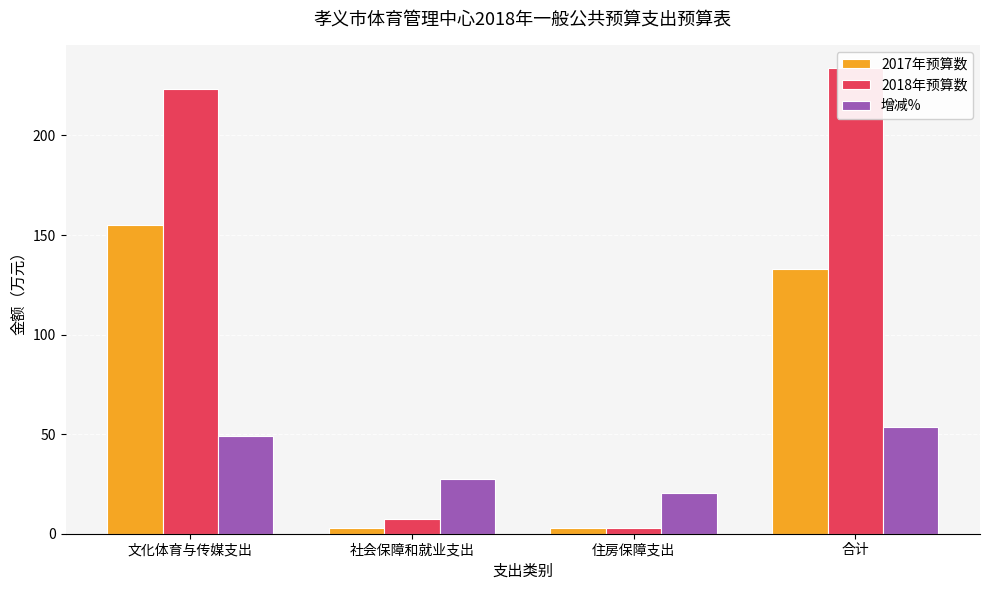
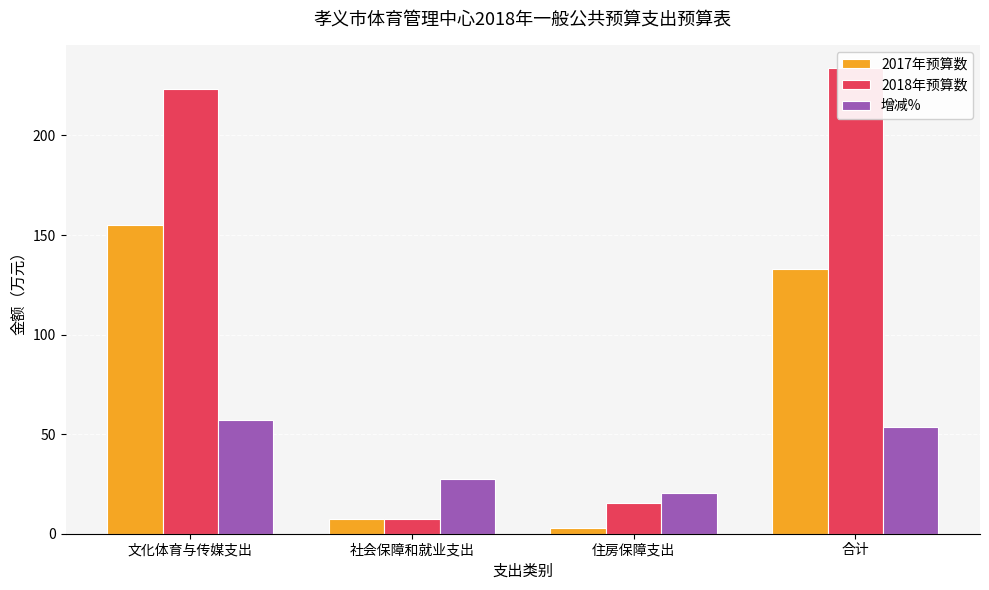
增减%, 文化体育与传媒支出: 49 -> 57
2017年预算数, 社会保障和就业支出: 3 -> 7
2018年预算数, 住房保障支出: 3 -> 16
